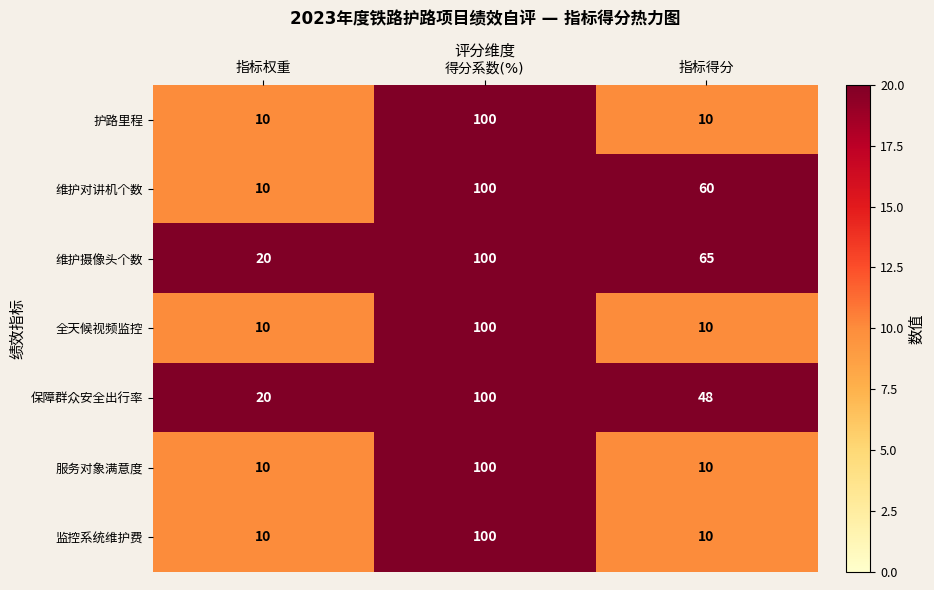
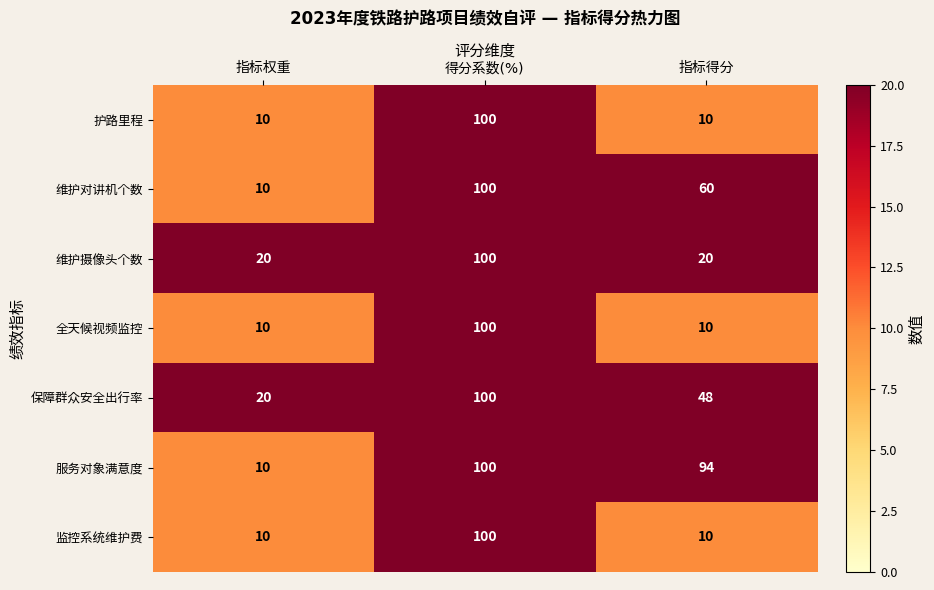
维护摄像头个数, 指标得分: 65 -> 20
服务对象满意度, 指标得分: 10 -> 94
